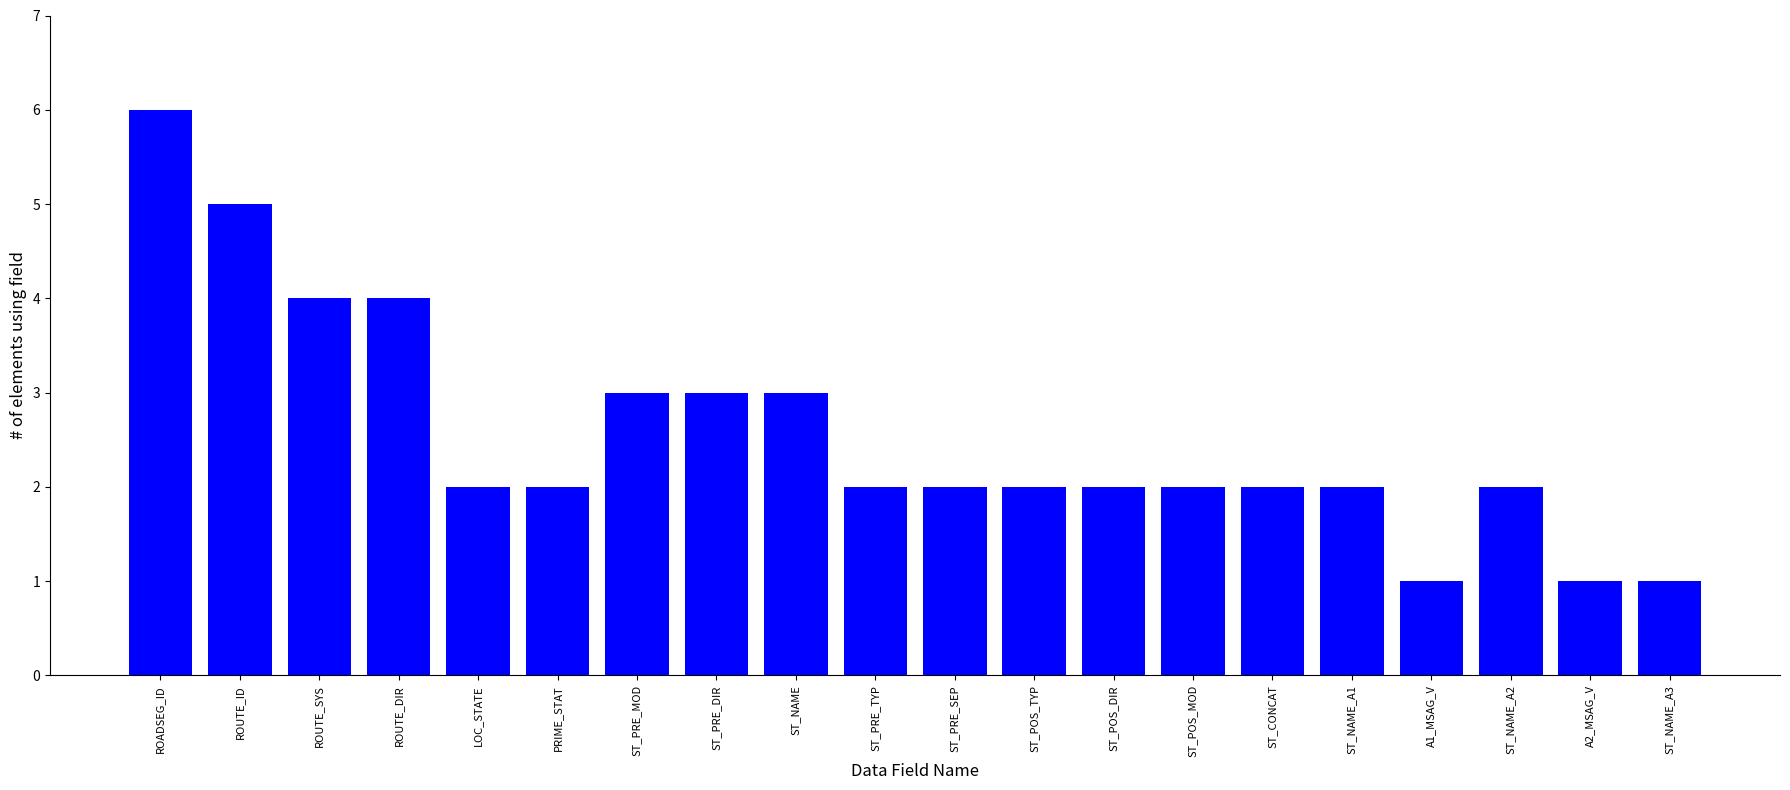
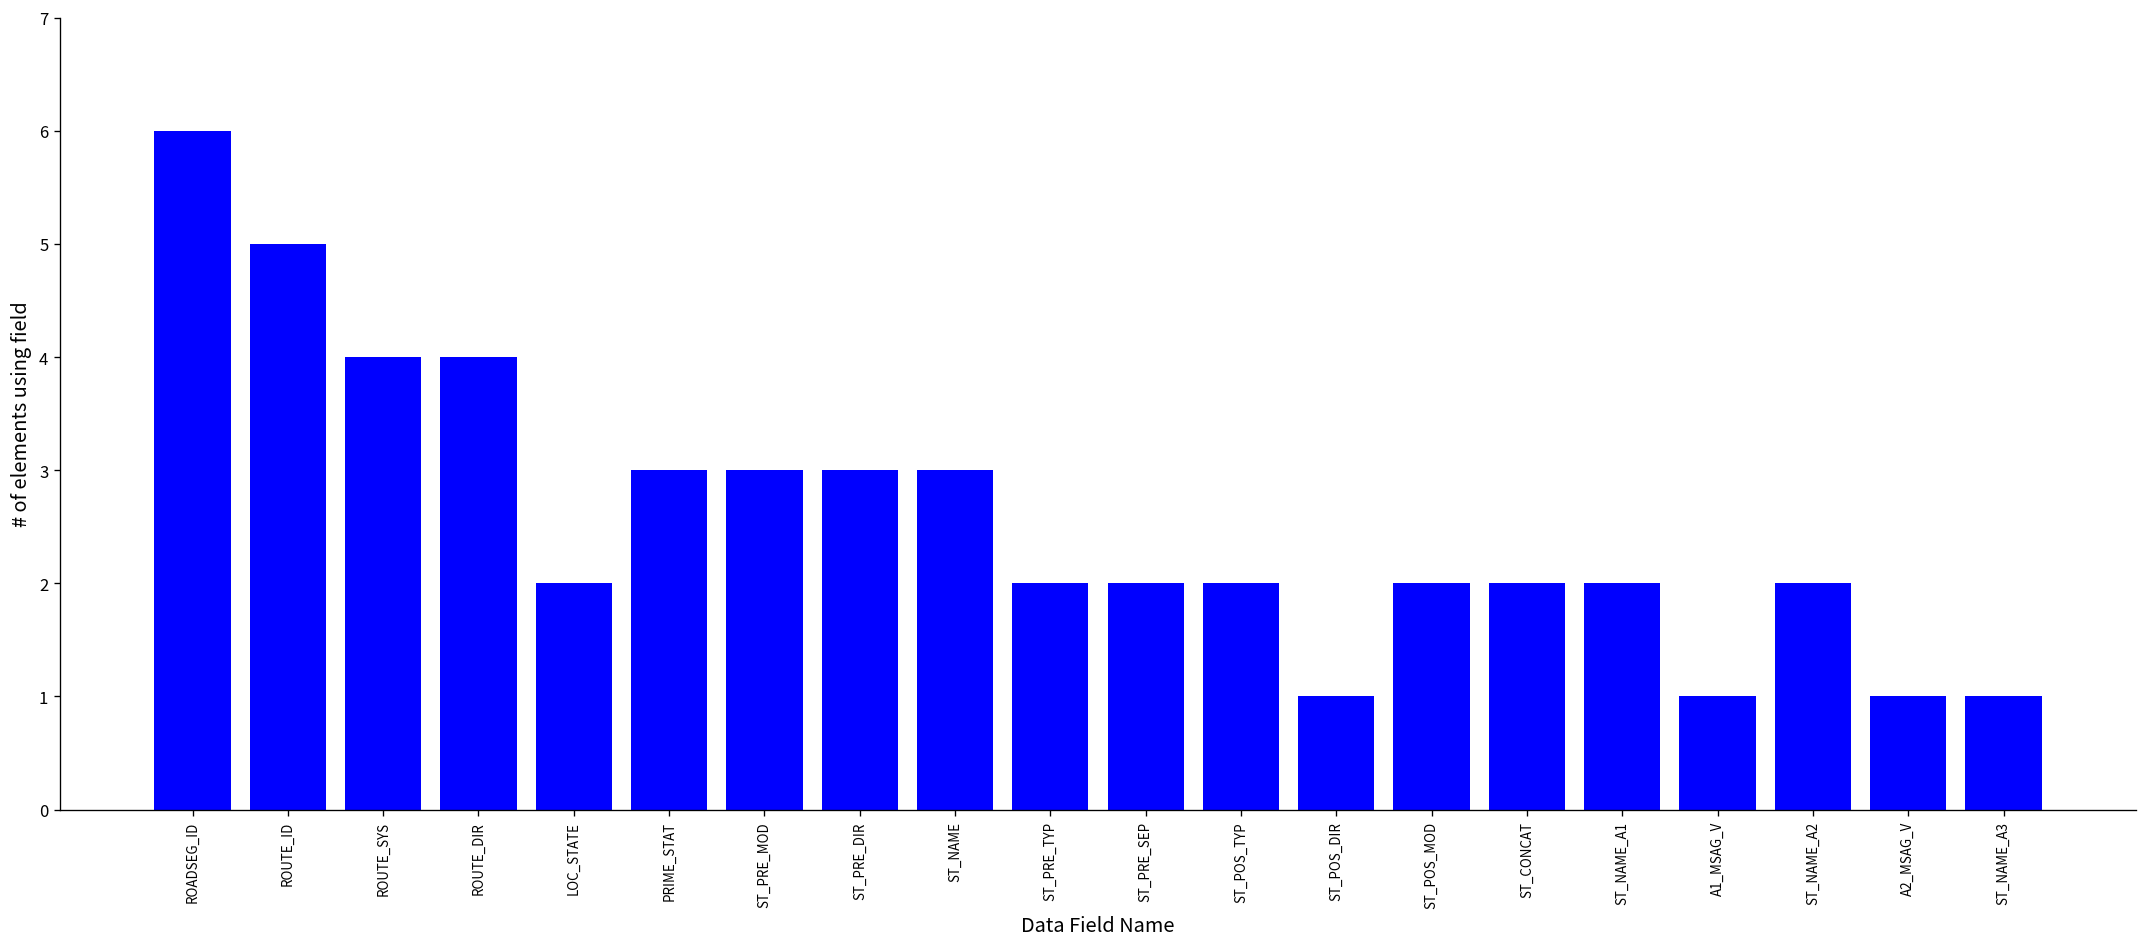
PRIME_STAT: 2 -> 3
ST_POS_DIR: 2 -> 1
